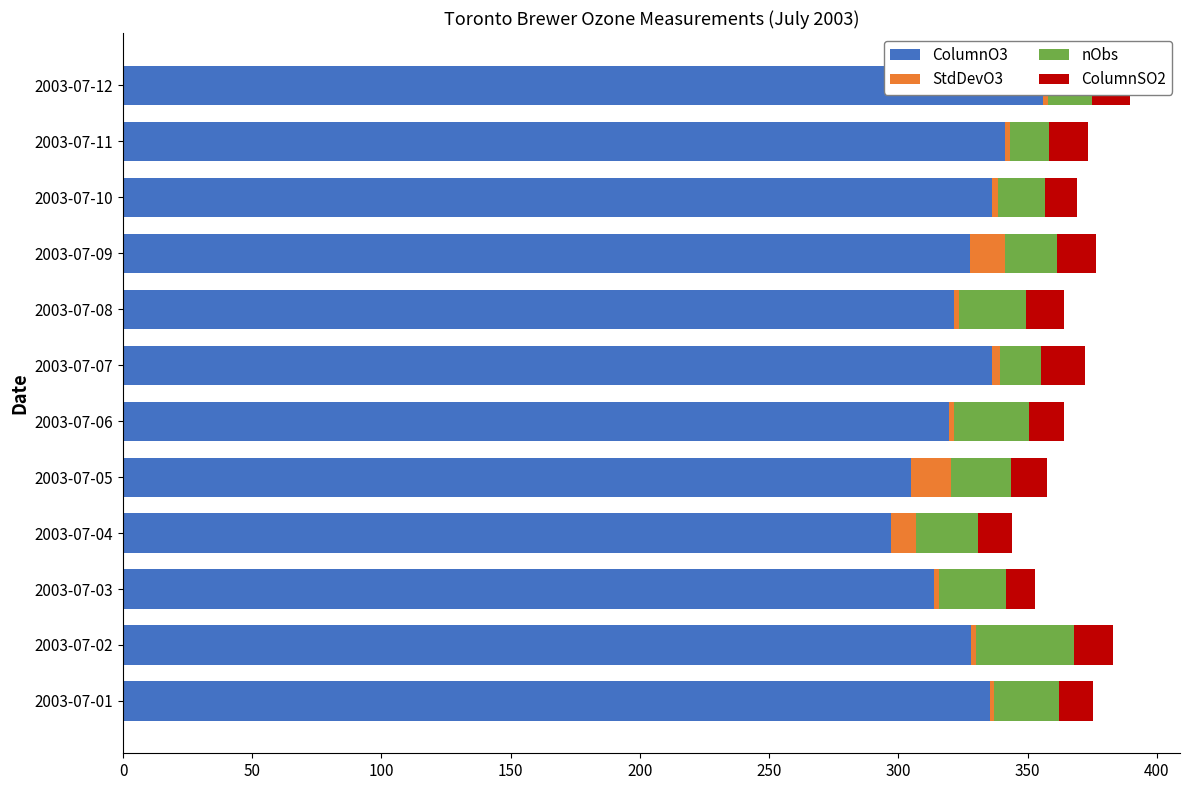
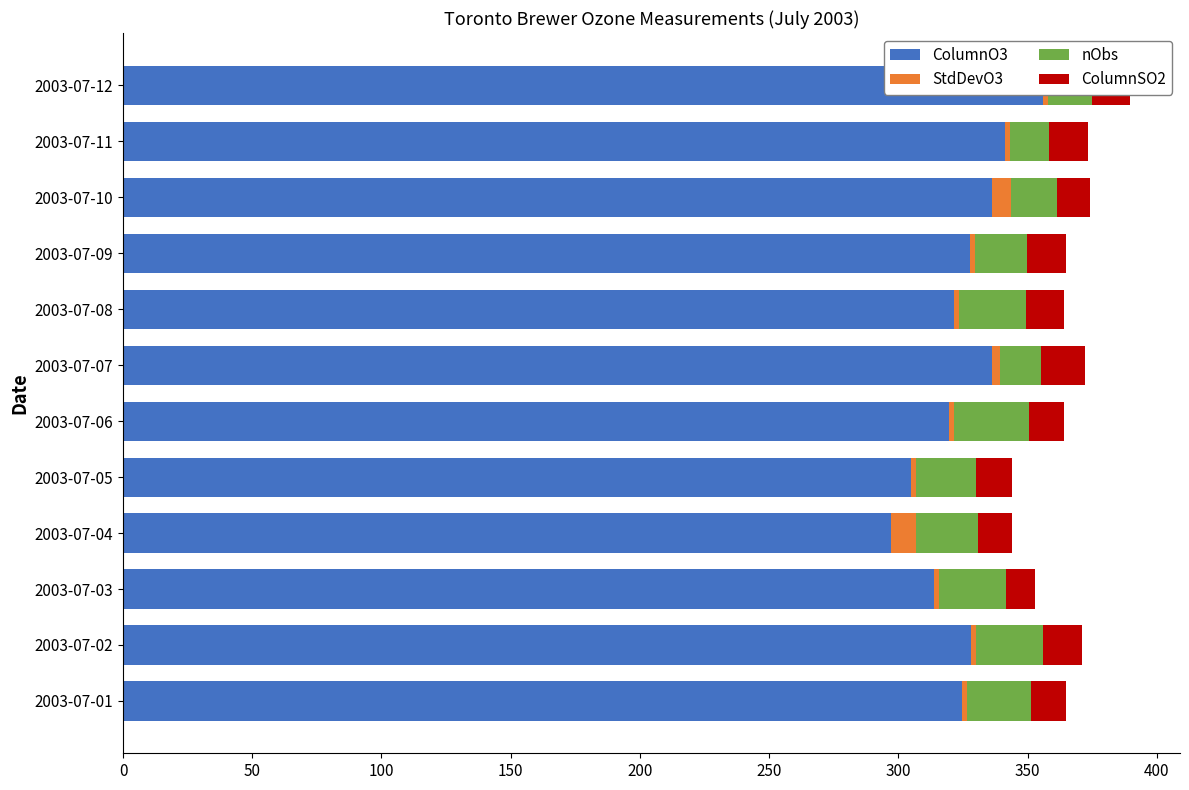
StdDevO3, 2003-07-10: 2 -> 7
StdDevO3, 2003-07-09: 13 -> 2
StdDevO3, 2003-07-05: 16 -> 2
nObs, 2003-07-02: 38 -> 26
ColumnO3, 2003-07-01: 335 -> 325
